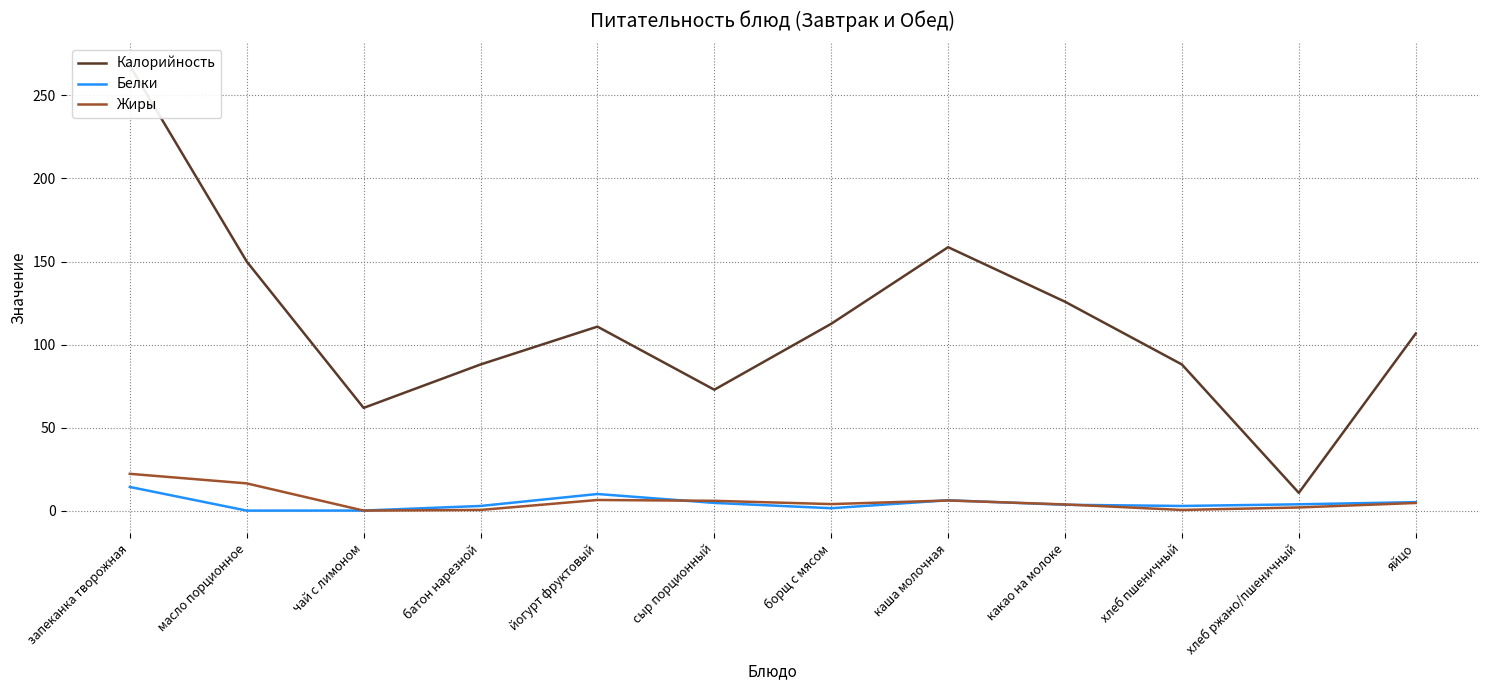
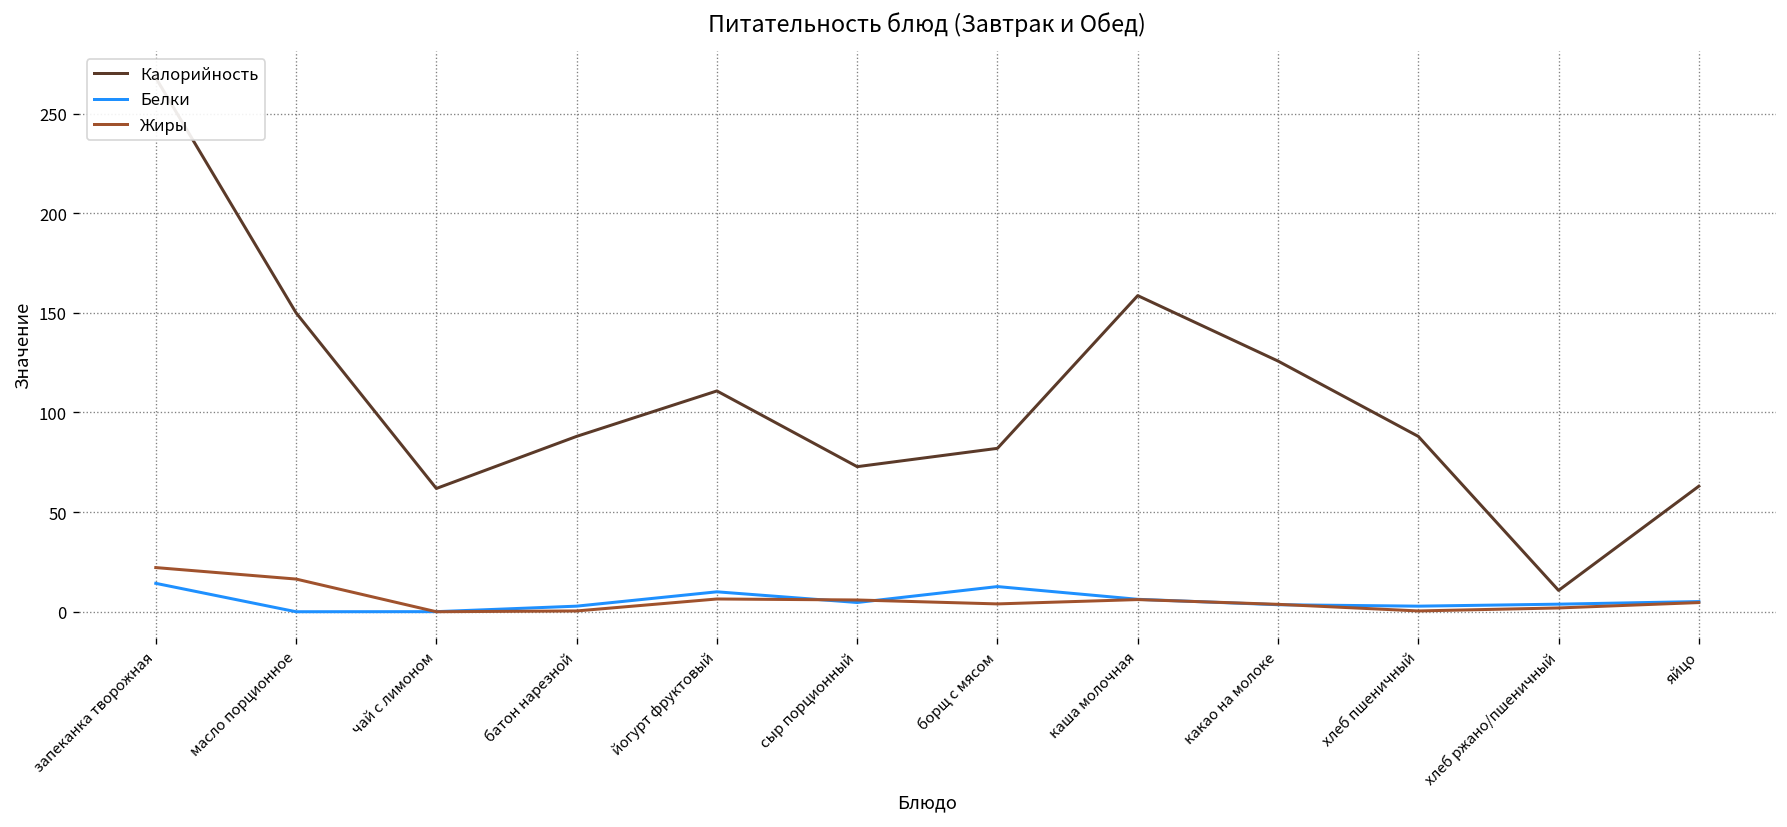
Калорийность, борщ с мясом: 113 -> 82
Белки, борщ с мясом: 1 -> 13
Калорийность, яйцо: 107 -> 63
